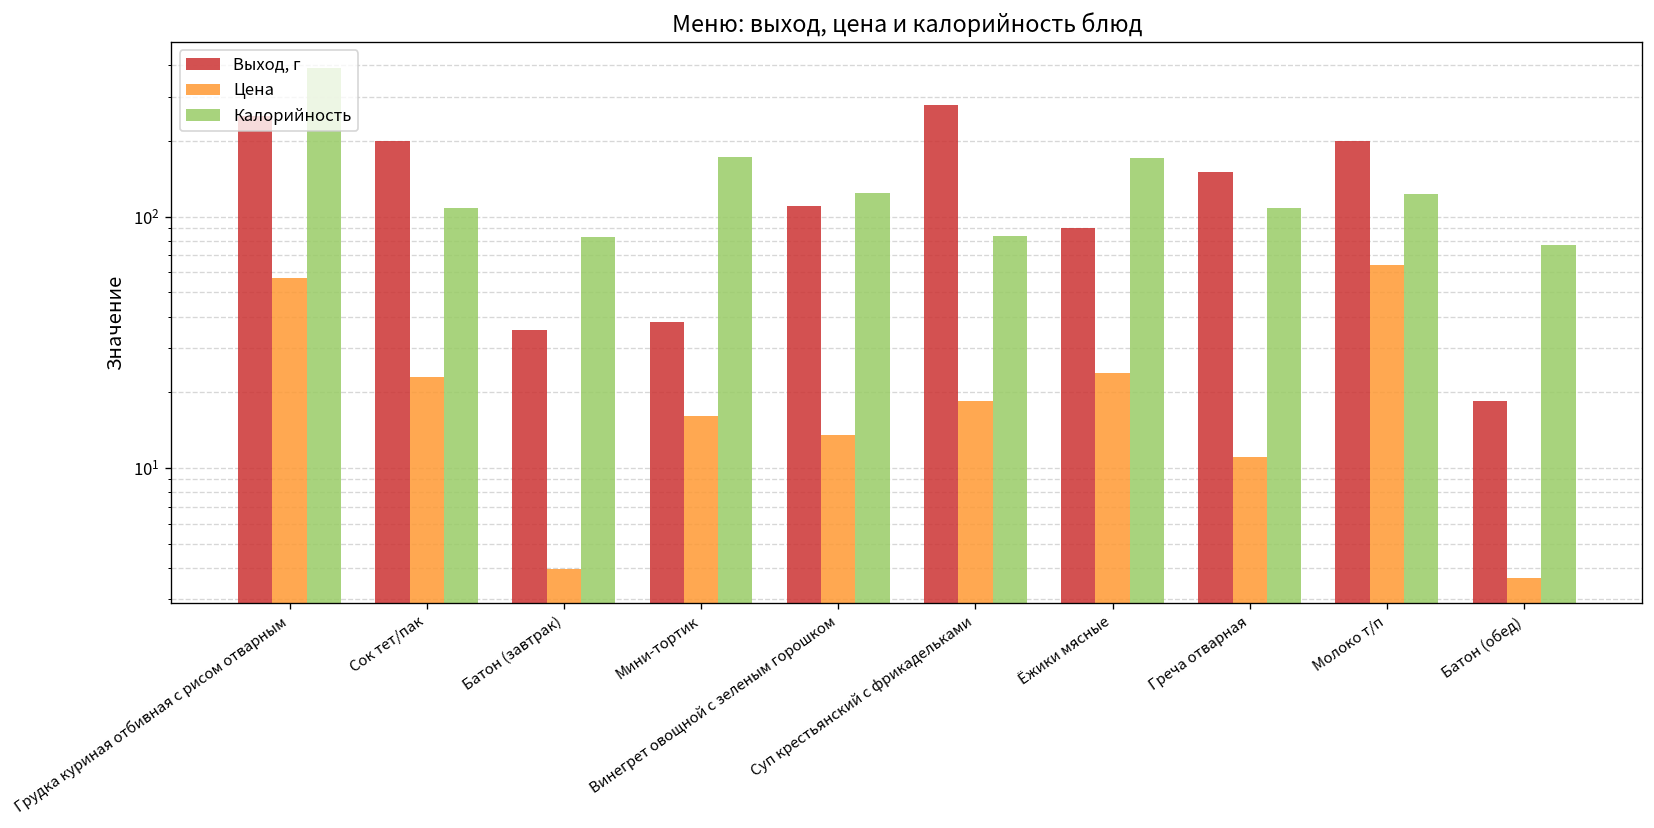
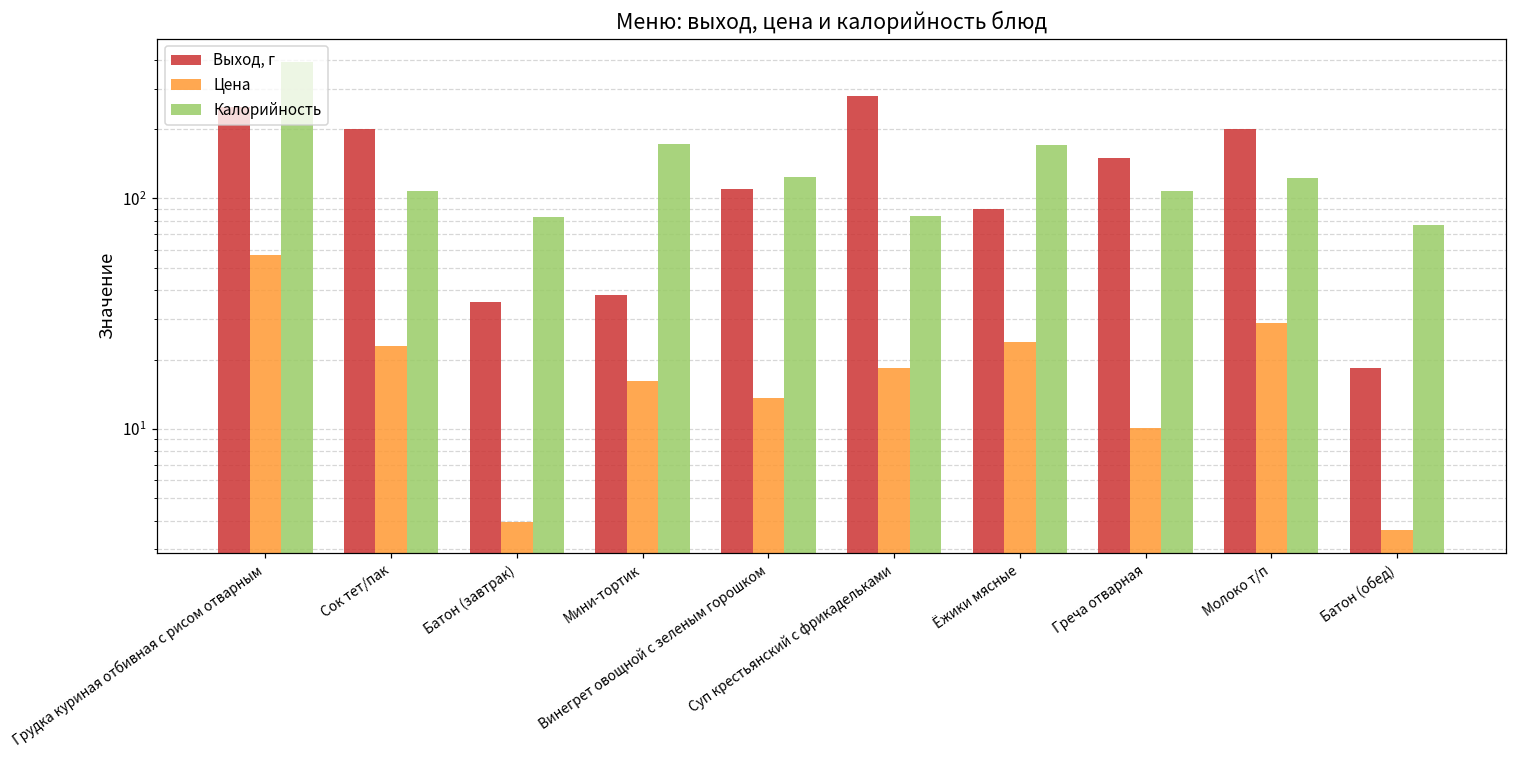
Цена, Греча отварная: 11 -> 10
Цена, Молоко т/п: 64 -> 29
